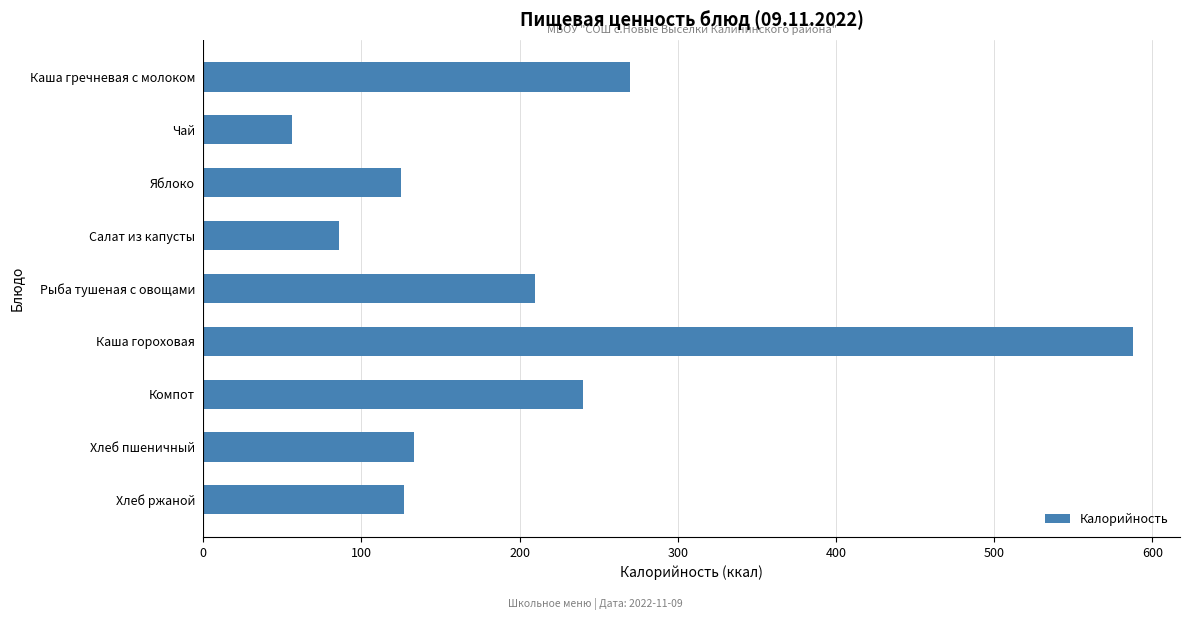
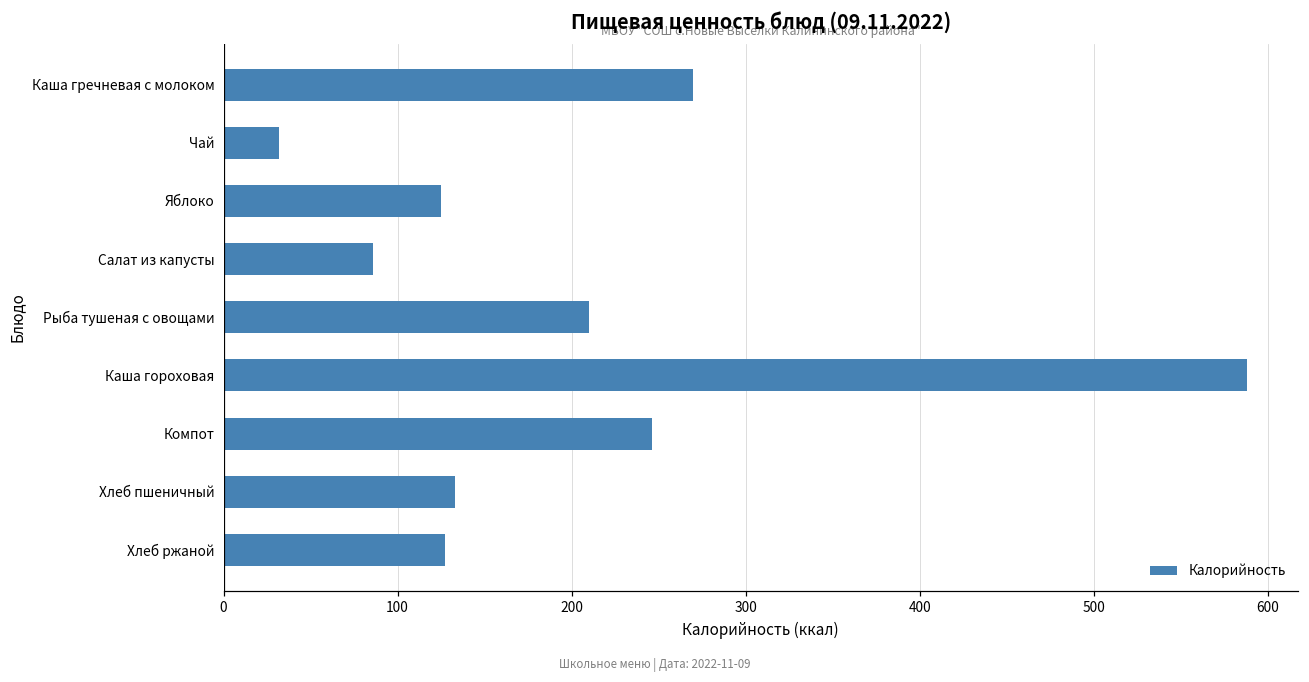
Чай: 56 -> 32
Компот: 240 -> 246
